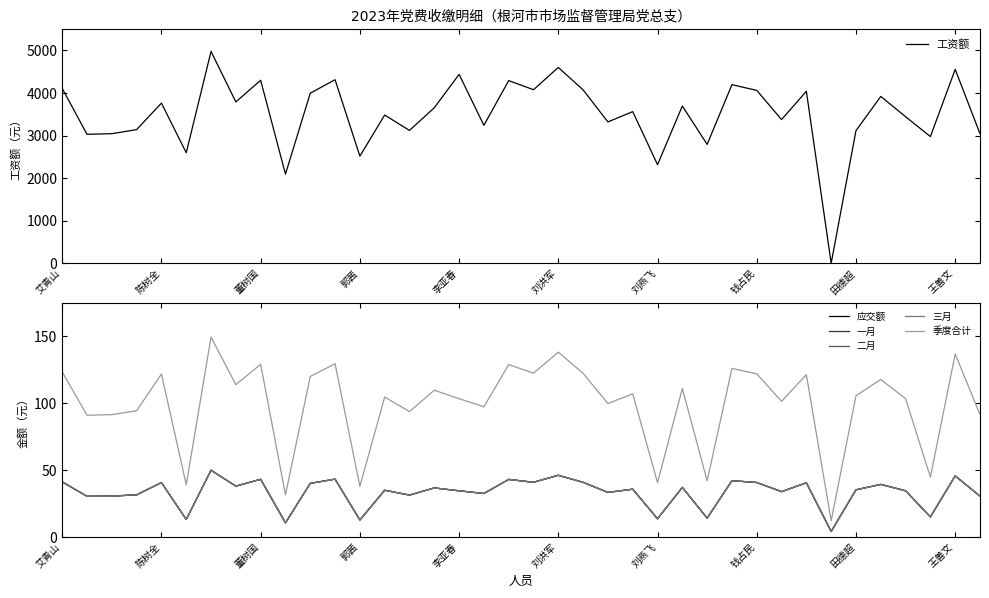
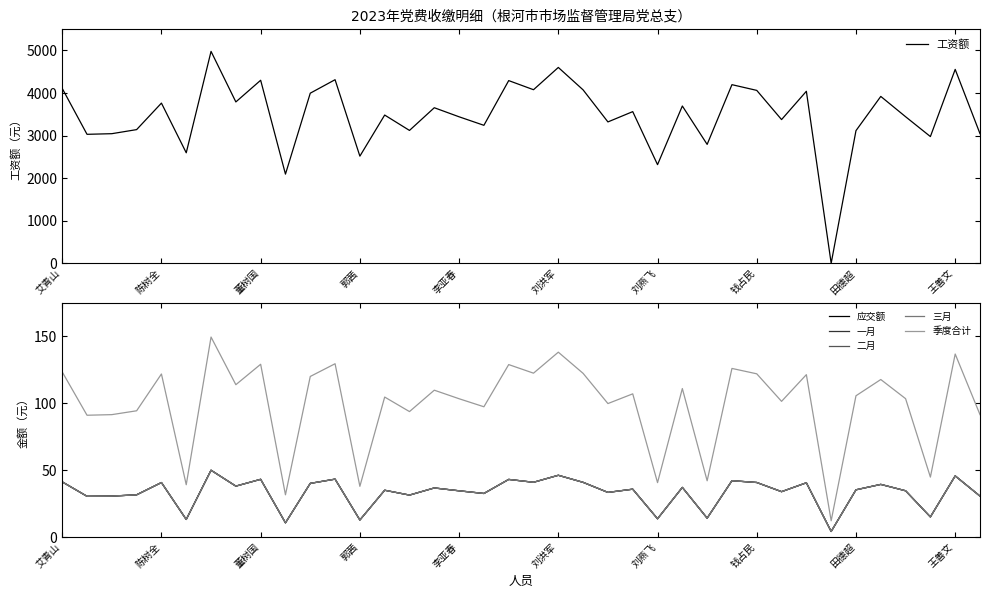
2023年党费收缴明细（根河市市场监督管理局党总支）, 李亚春: 4400 -> 3400
